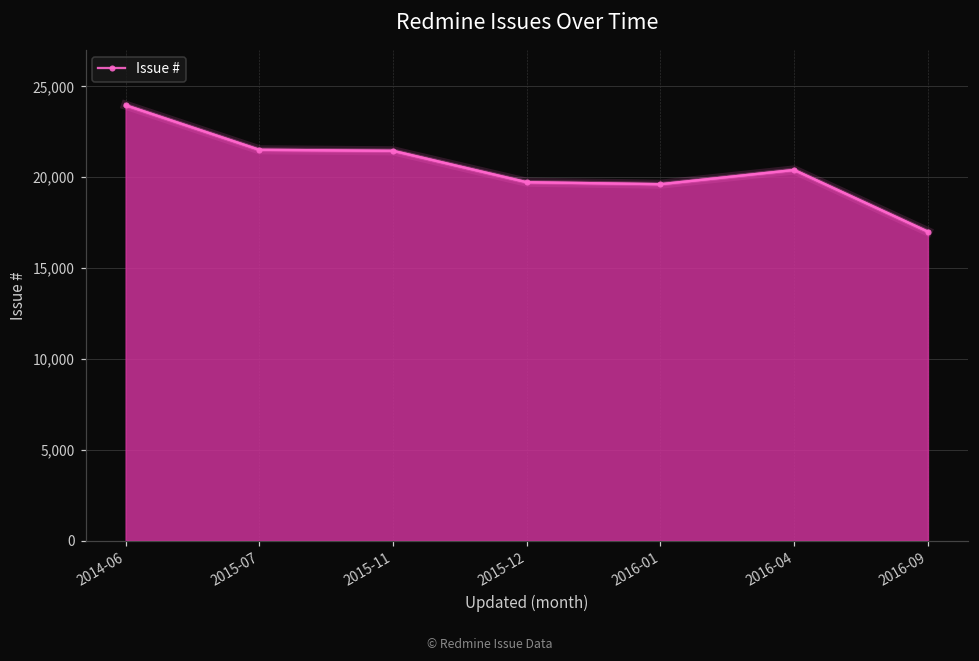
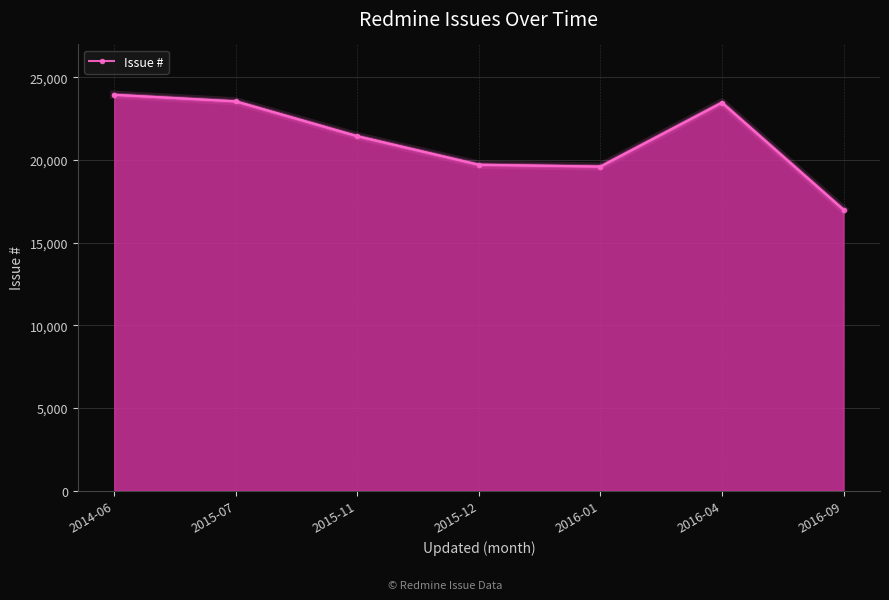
2015-07: 21,500 -> 23,600
2016-04: 20,400 -> 23,500
